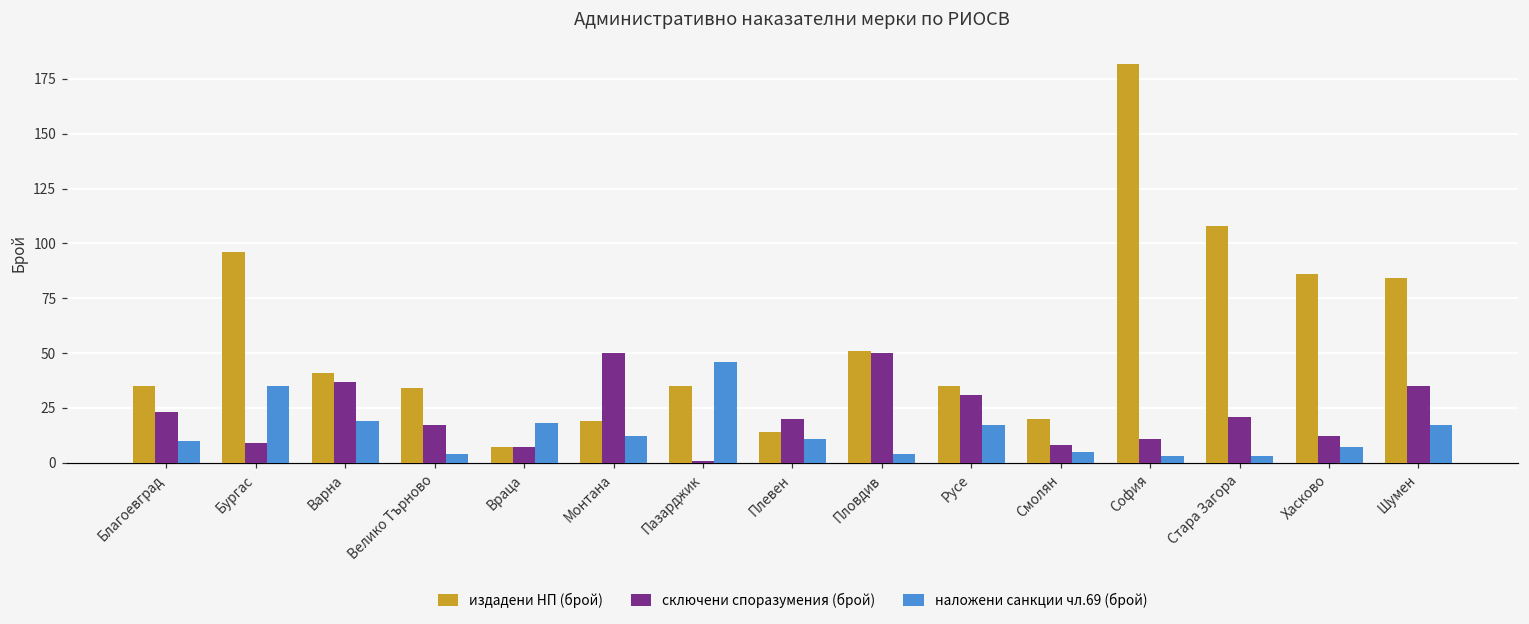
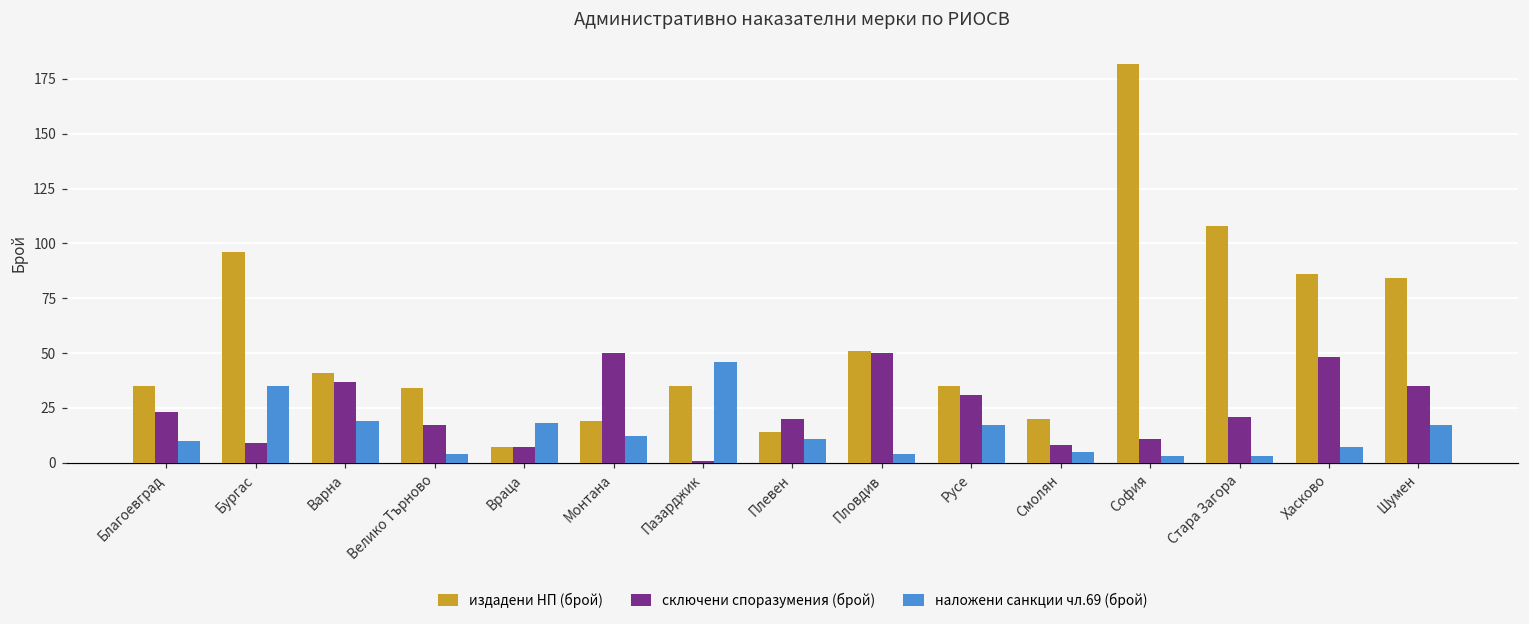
сключени споразумения (брой), Хасково: 12 -> 48
